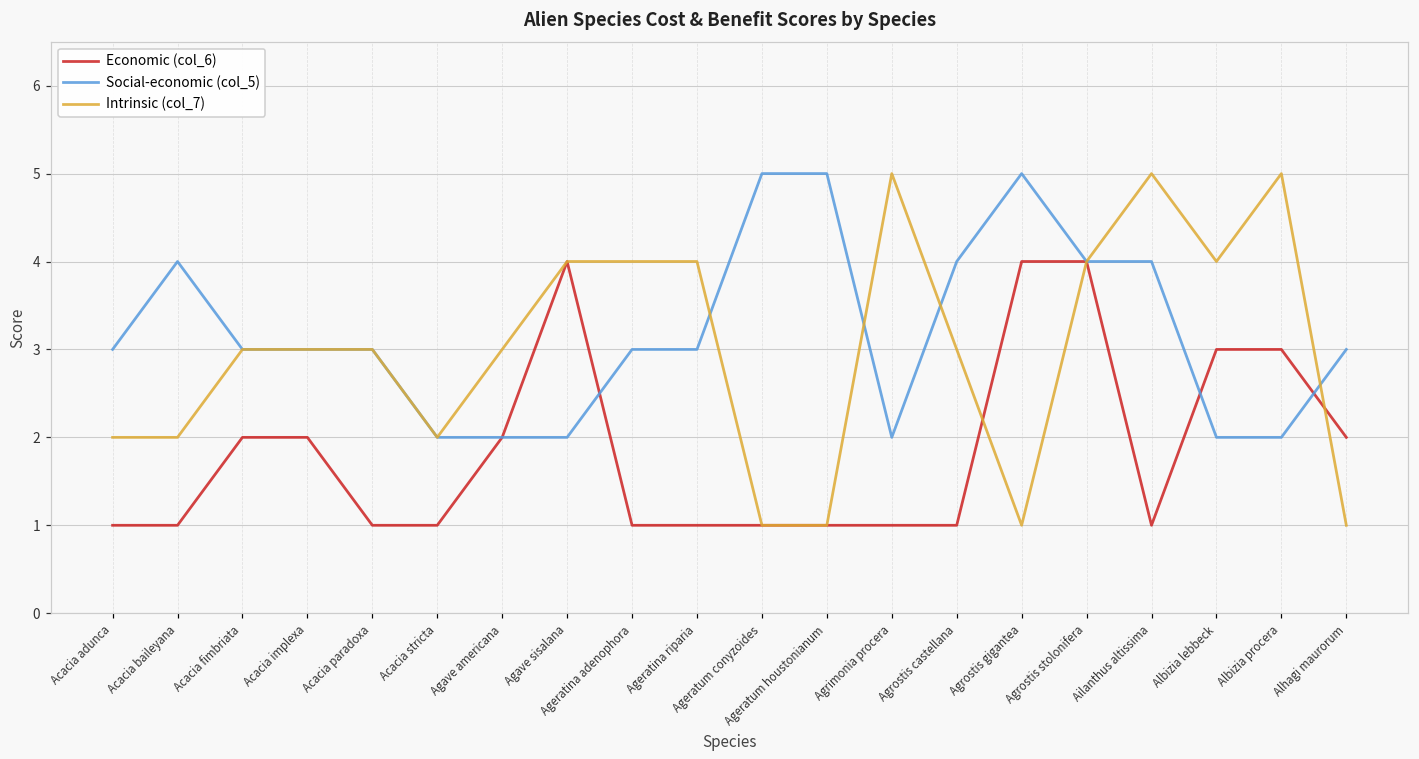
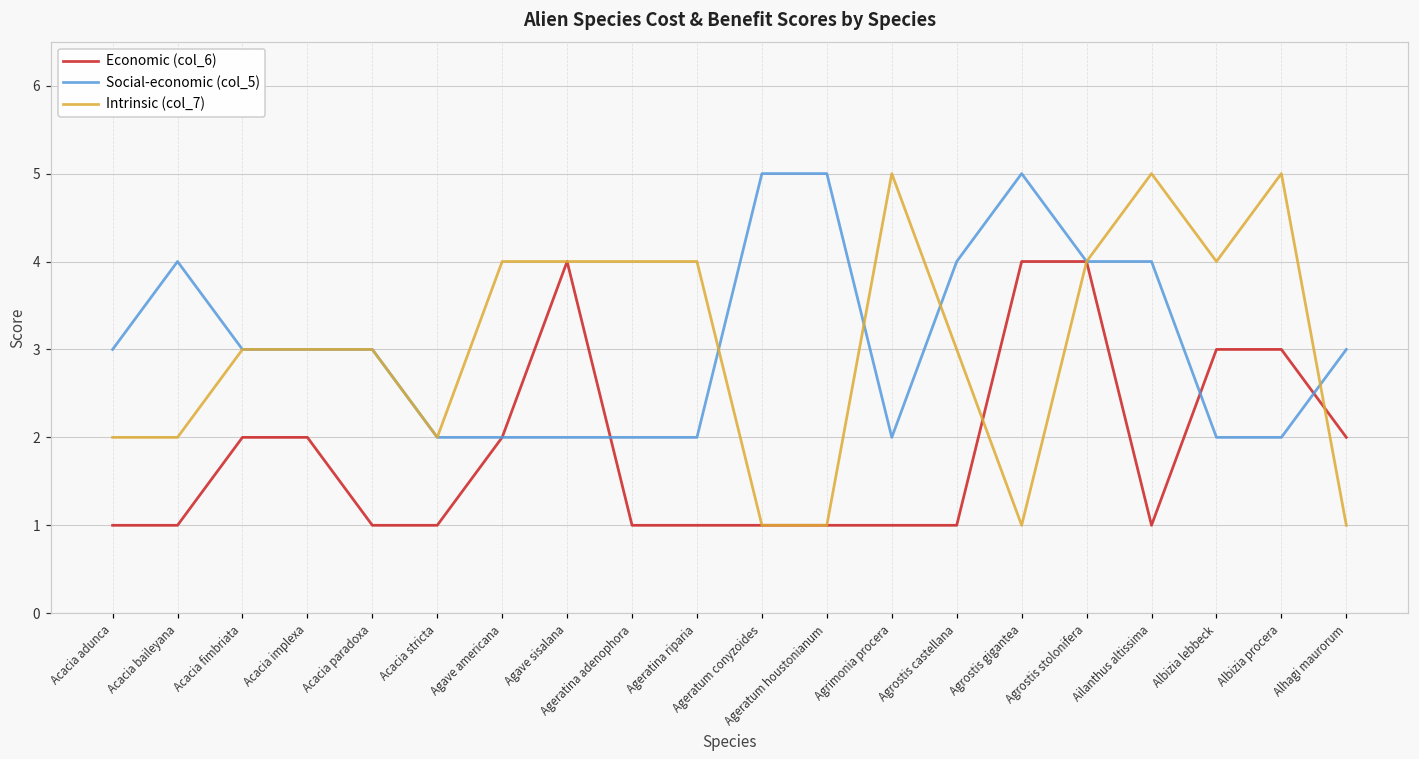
Intrinsic (col_7), Agave americana: 3 -> 4
Social-economic (col_5), Ageratina adenophora: 3 -> 2
Social-economic (col_5), Ageratina riparia: 3 -> 2
